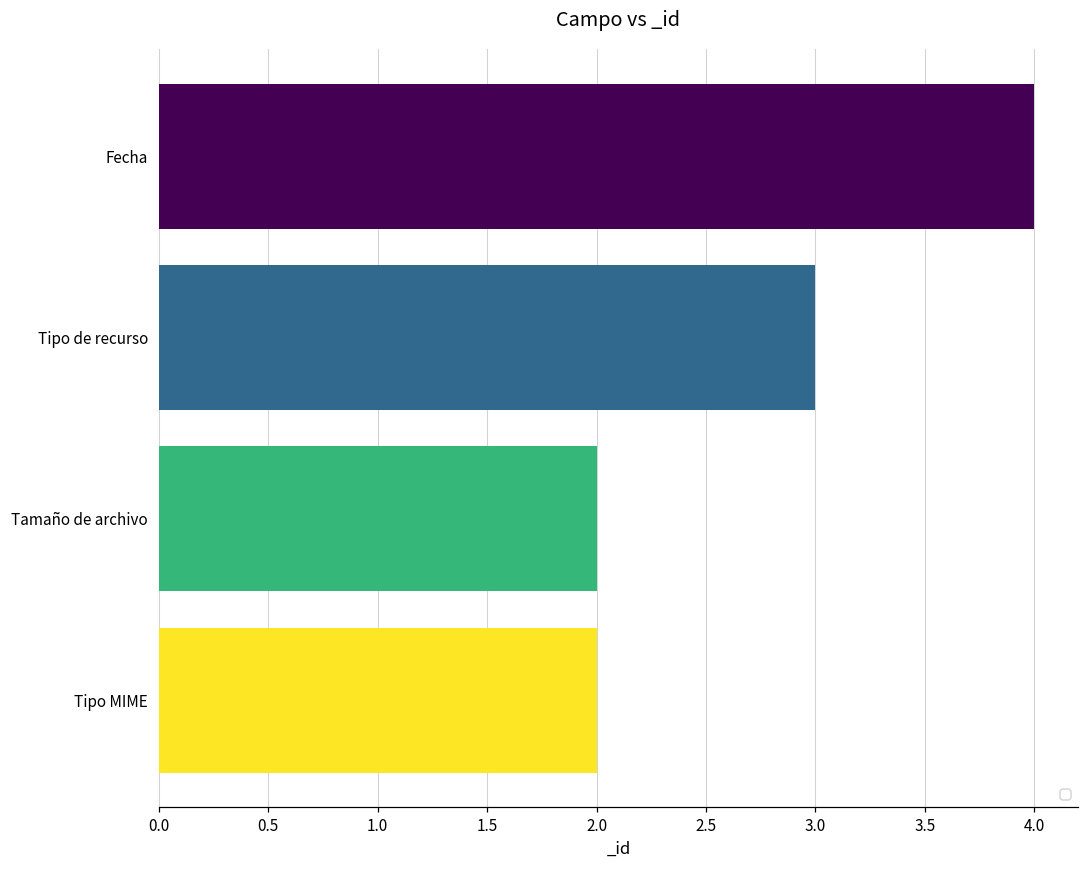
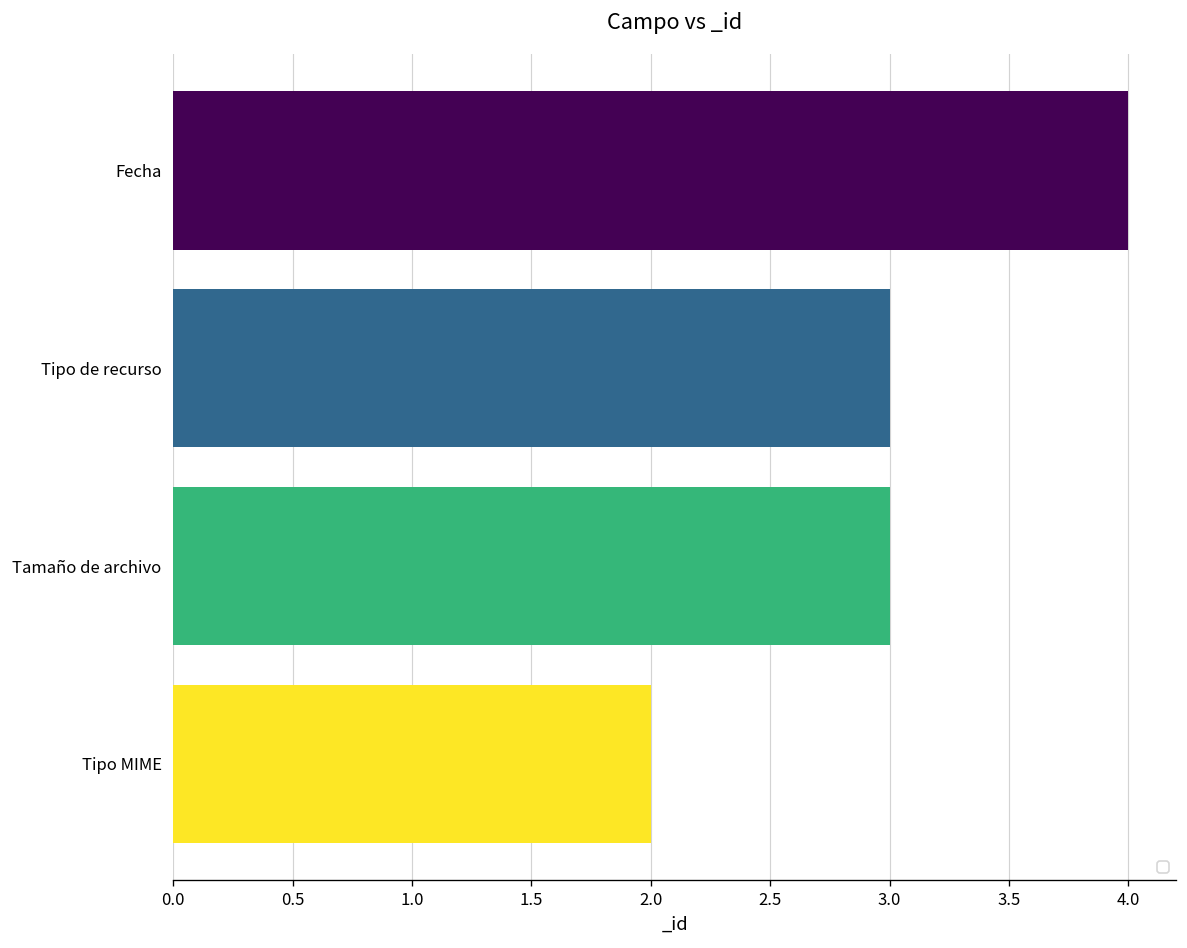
Tamaño de archivo: 2 -> 3
